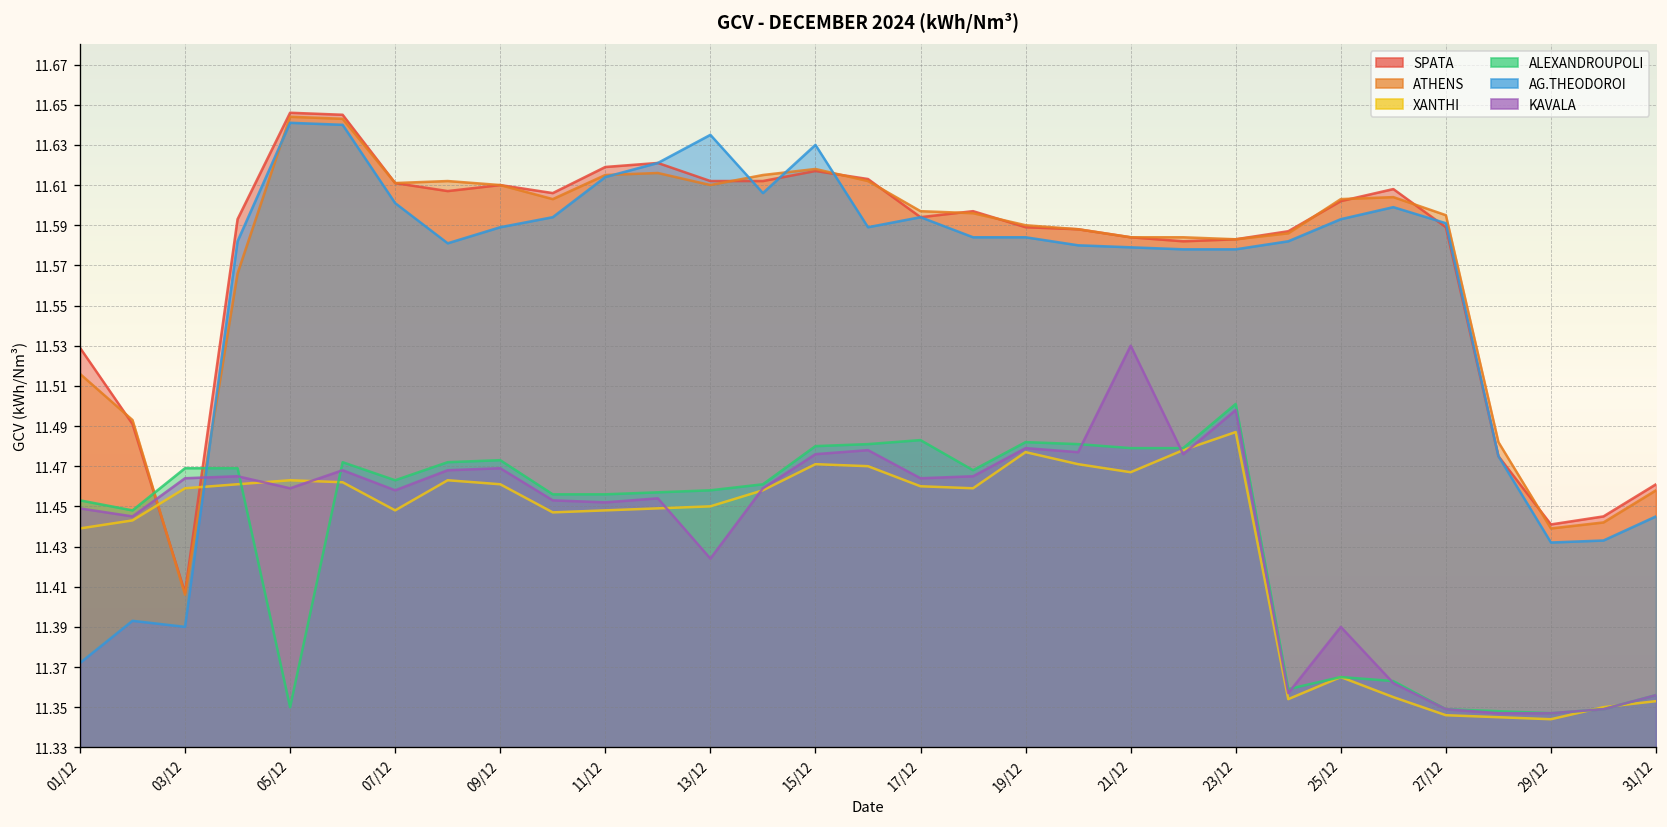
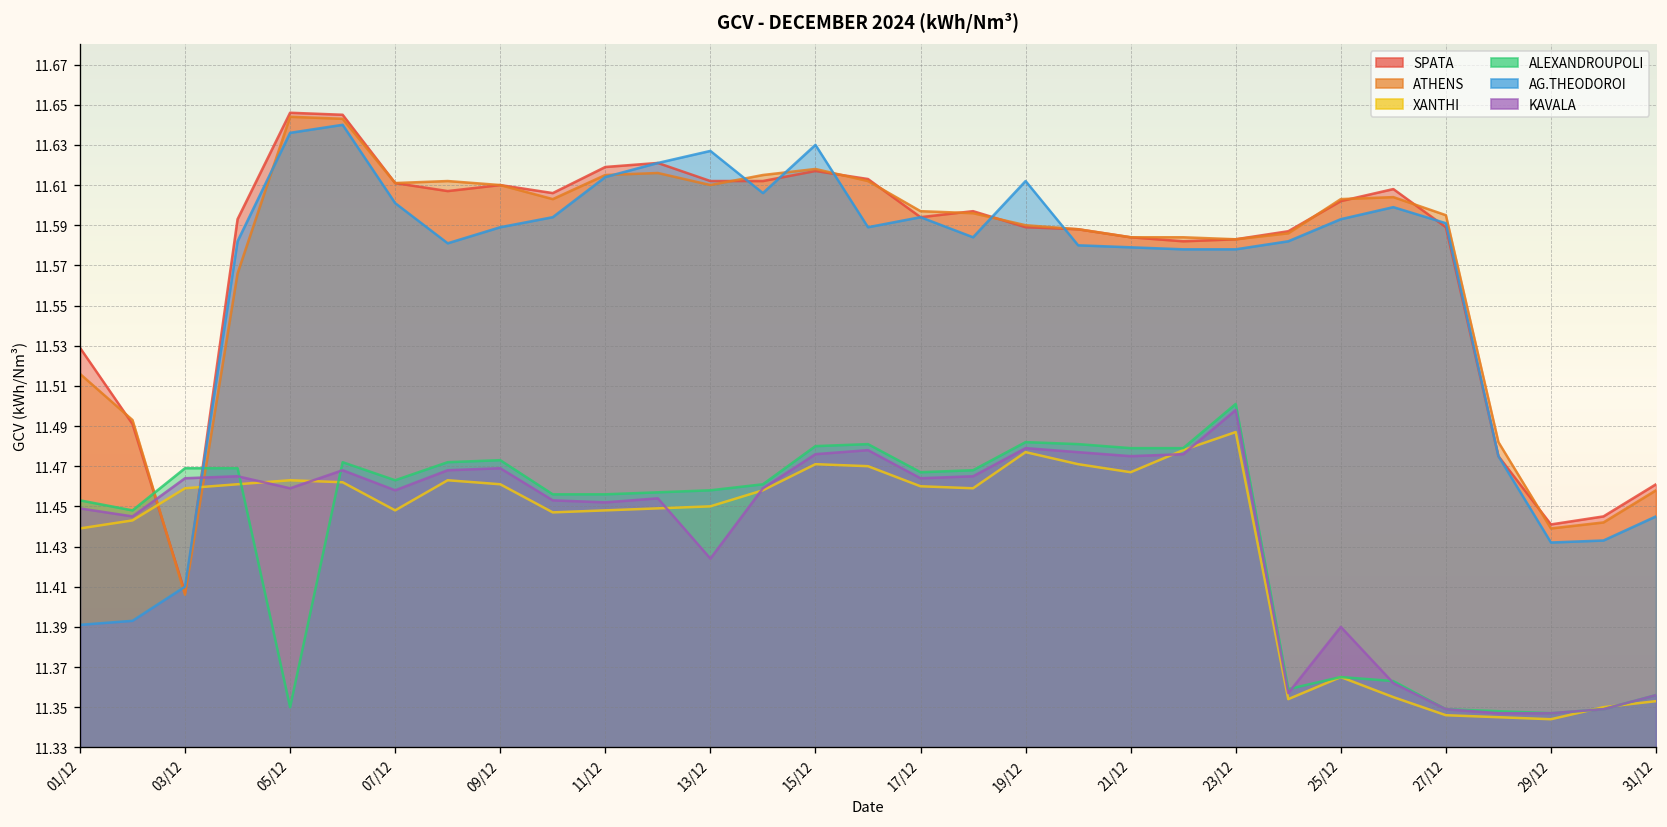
AG.THEODOROI, 01/12: 11.372 -> 11.391
AG.THEODOROI, 03/12: 11.39 -> 11.41
AG.THEODOROI, 05/12: 11.641 -> 11.636
AG.THEODOROI, 13/12: 11.635 -> 11.627
ALEXANDROUPOLI, 17/12: 11.483 -> 11.467
AG.THEODOROI, 19/12: 11.584 -> 11.612
KAVALA, 21/12: 11.530 -> 11.475
